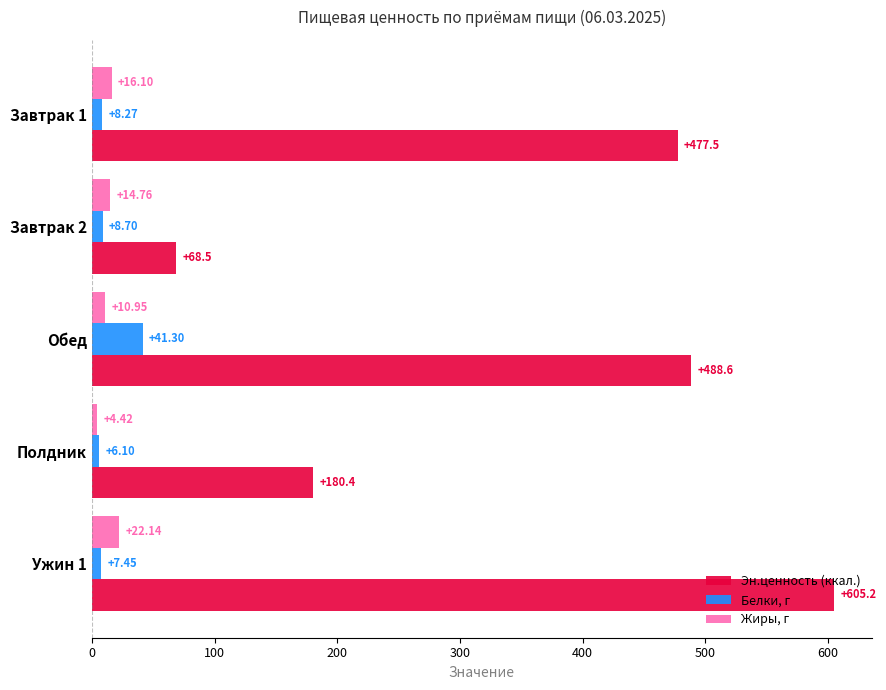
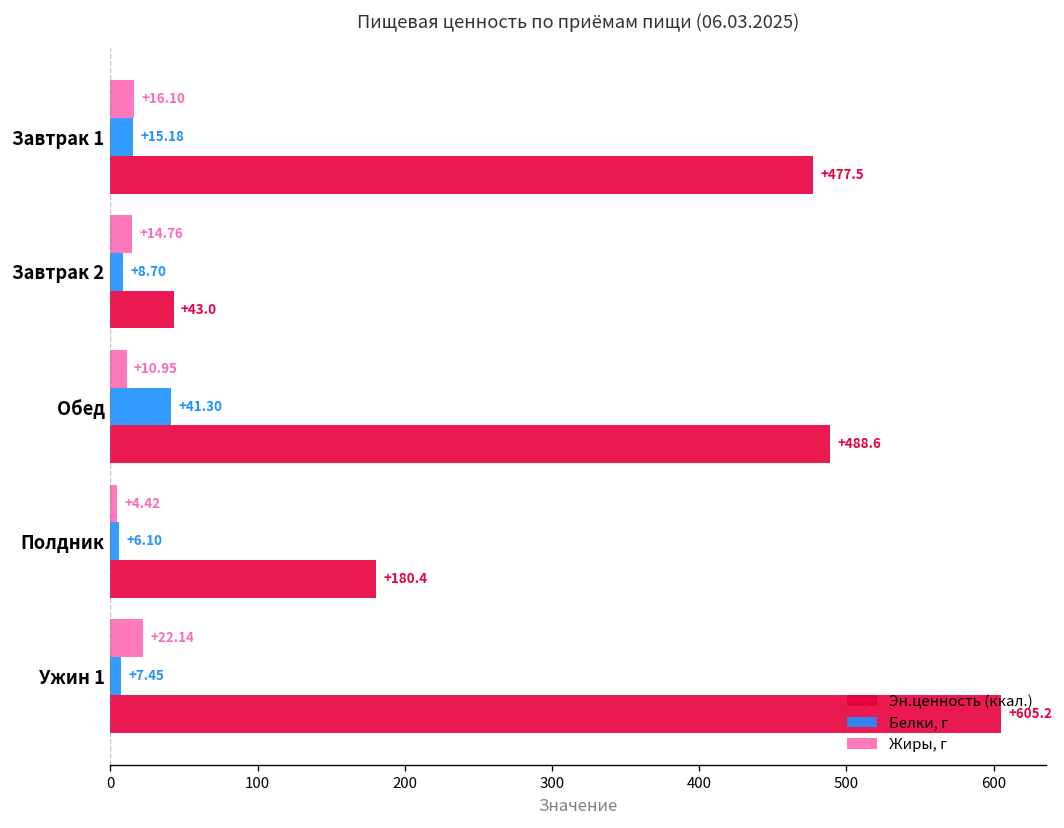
Белки, г, Завтрак 1: +8.27 -> +15.18
Эн.ценность (ккал.), Завтрак 2: +68.5 -> +43.0
